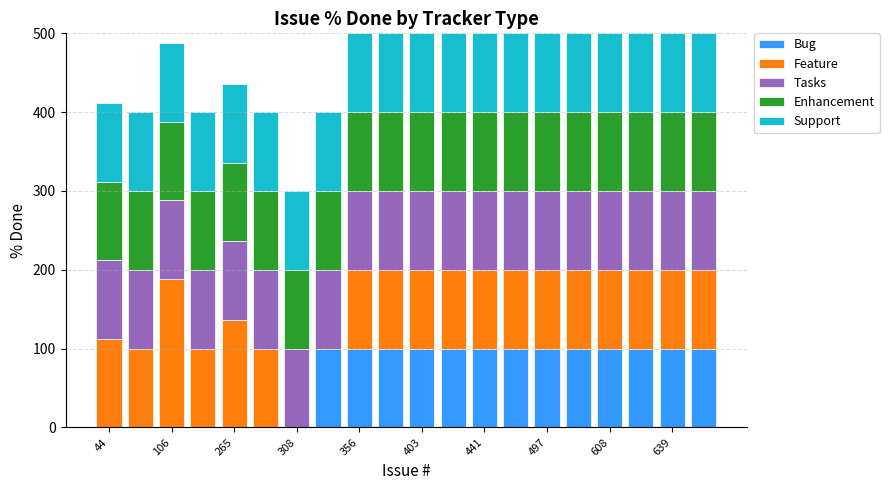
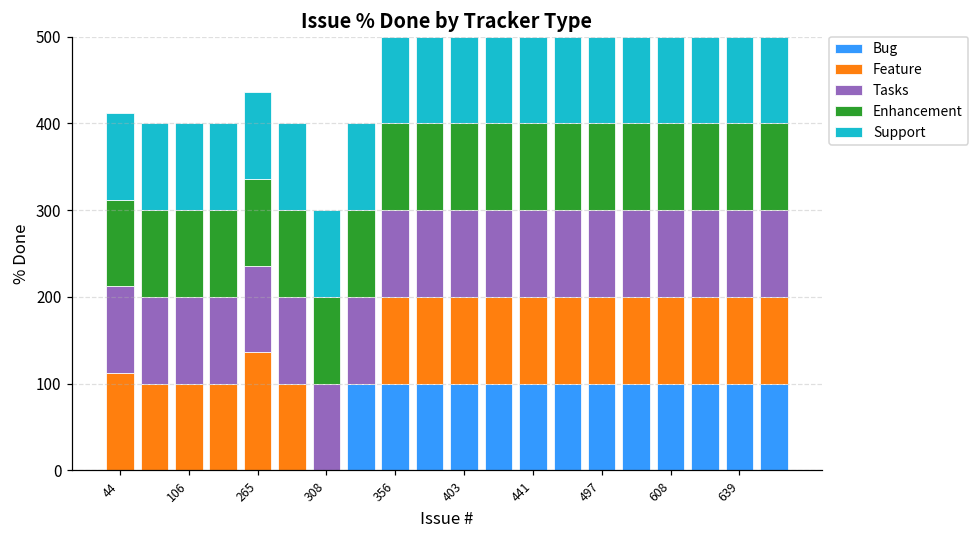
Feature, 106: 190 -> 100
